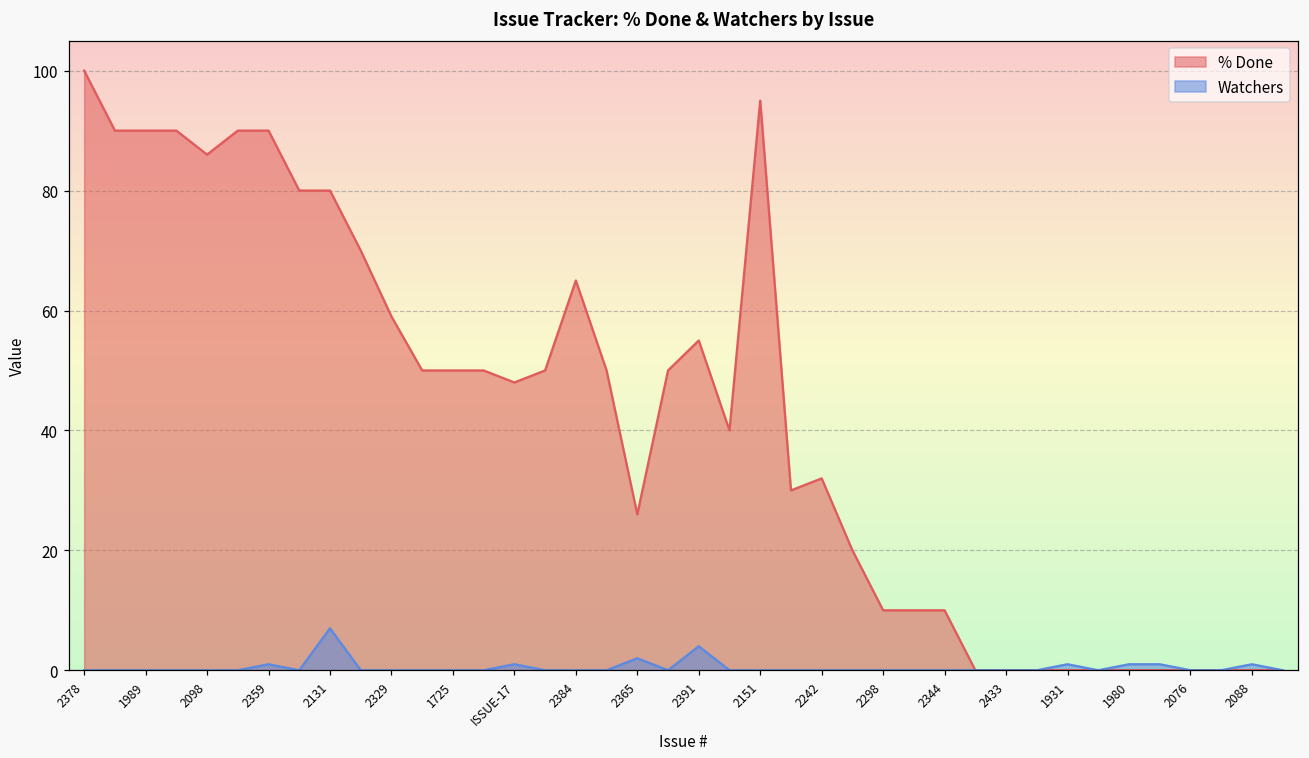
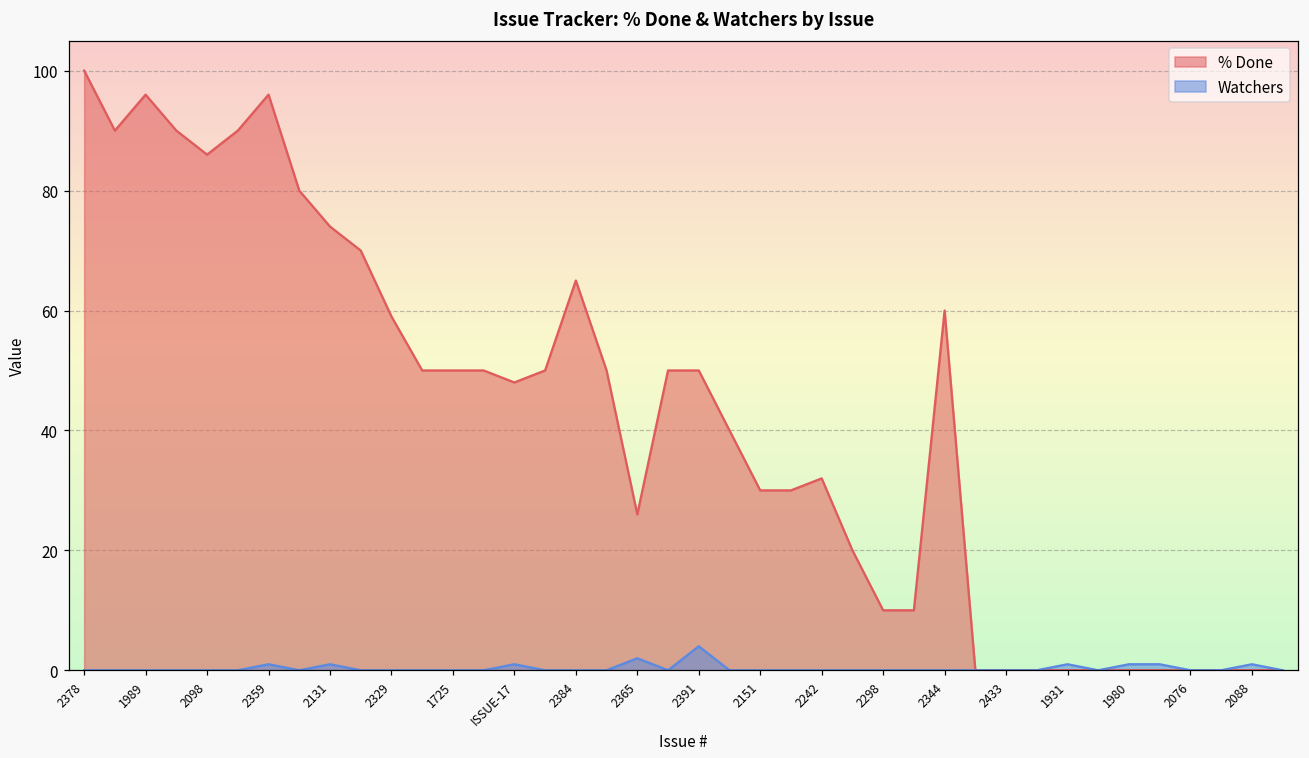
% Done, 1989: 90 -> 96
% Done, 2359: 90 -> 96
% Done, 2131: 80 -> 74
Watchers, 2131: 7 -> 1
% Done, 2391: 55 -> 50
% Done, 2151: 95 -> 30
% Done, 2344: 10 -> 60
